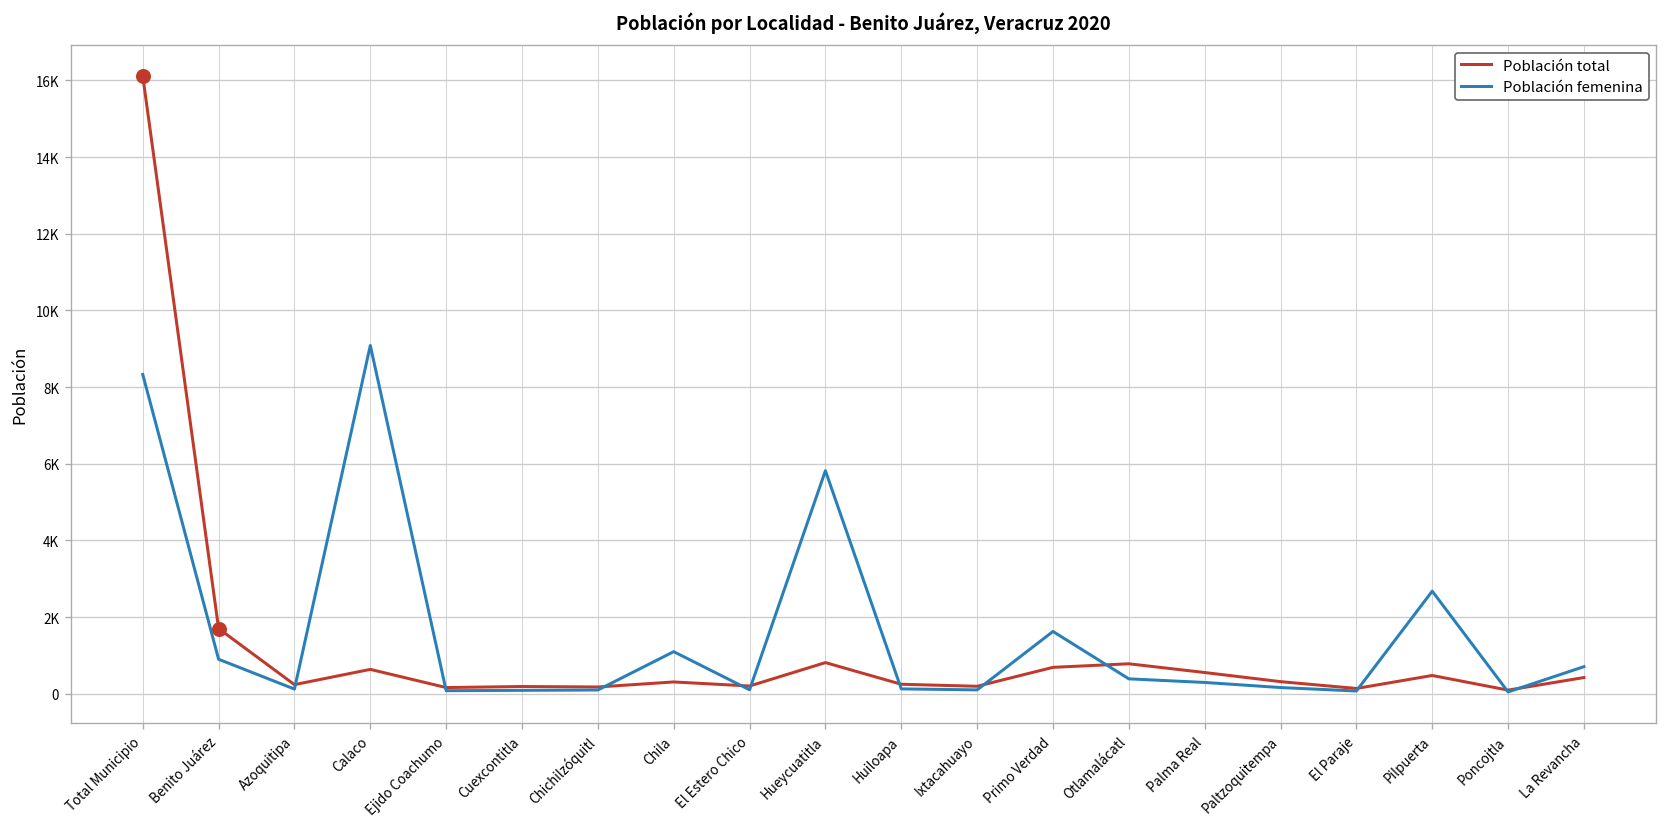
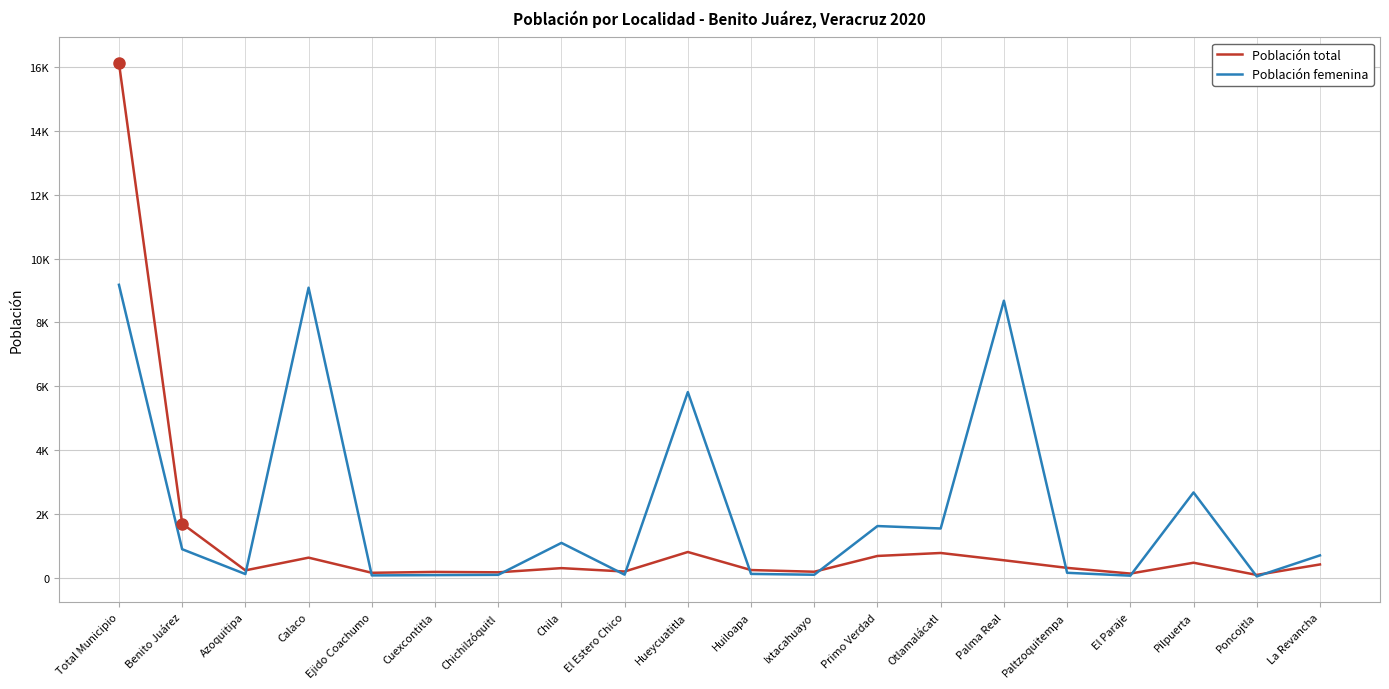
Población femenina, Total Municipio: 8300 -> 9200
Población femenina, Otlamalácatl: 400 -> 1600
Población femenina, Palma Real: 300 -> 8700
